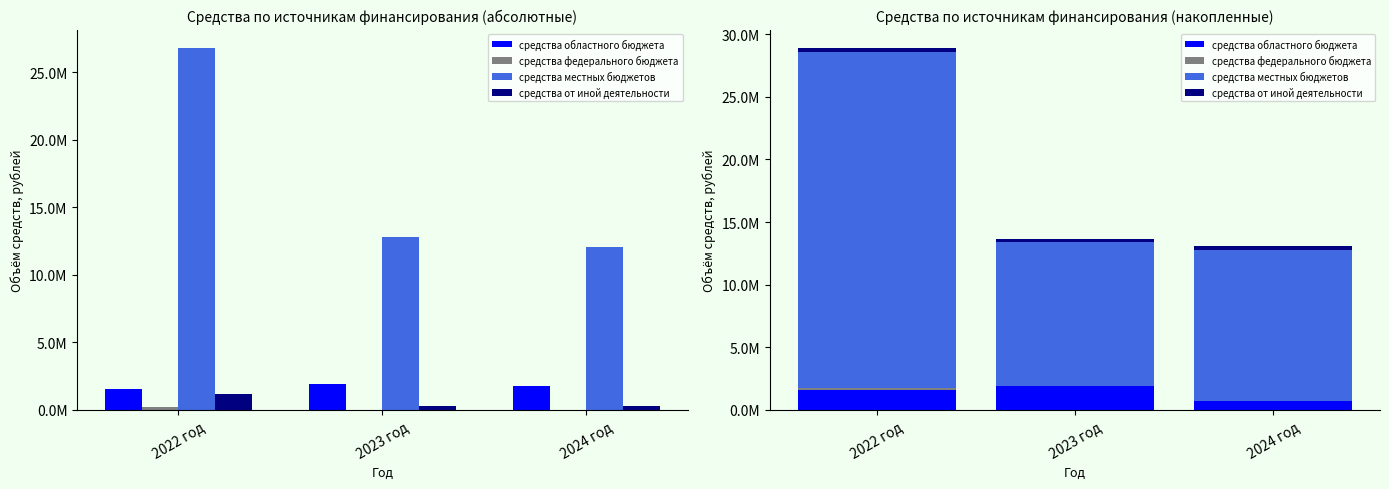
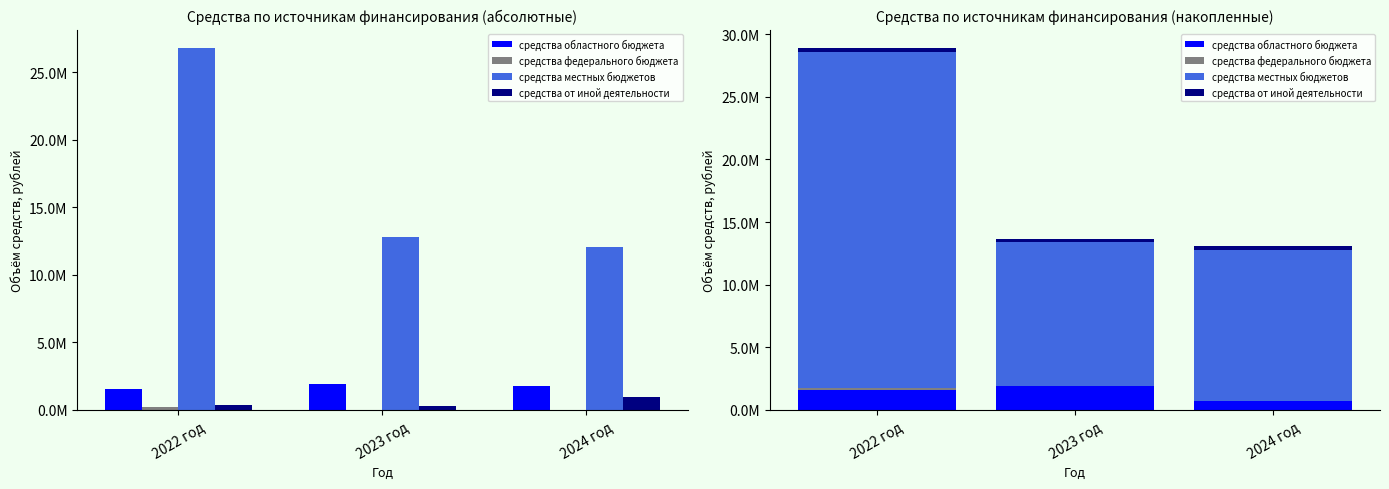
Средства по источникам финансирования (абсолютные), средства от иной деятельности, 2022 год: 1200000 -> 300000
Средства по источникам финансирования (абсолютные), средства от иной деятельности, 2024 год: 300000 -> 1000000
